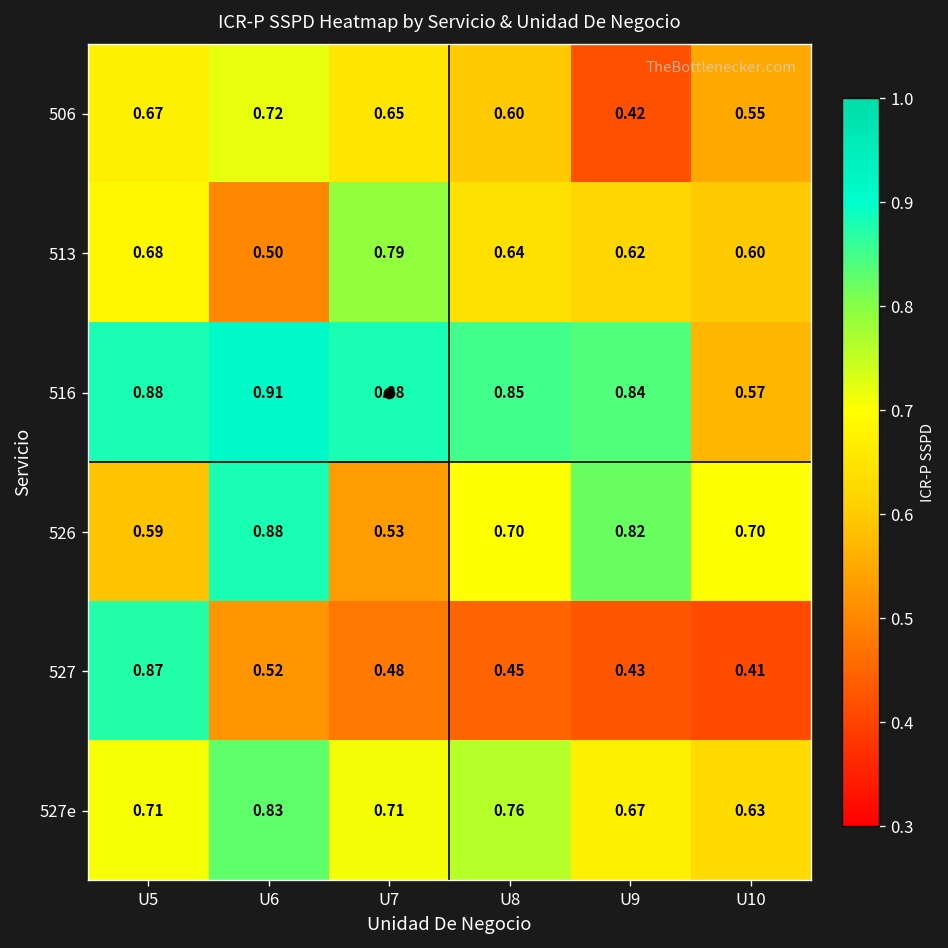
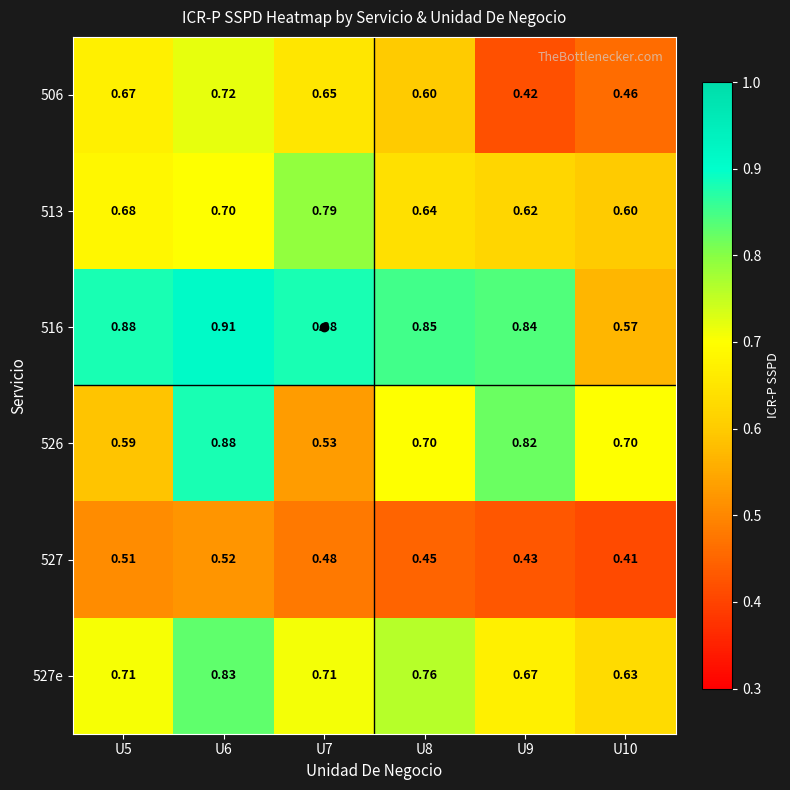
506, U10: 0.55 -> 0.46
513, U6: 0.50 -> 0.70
527, U5: 0.87 -> 0.51
